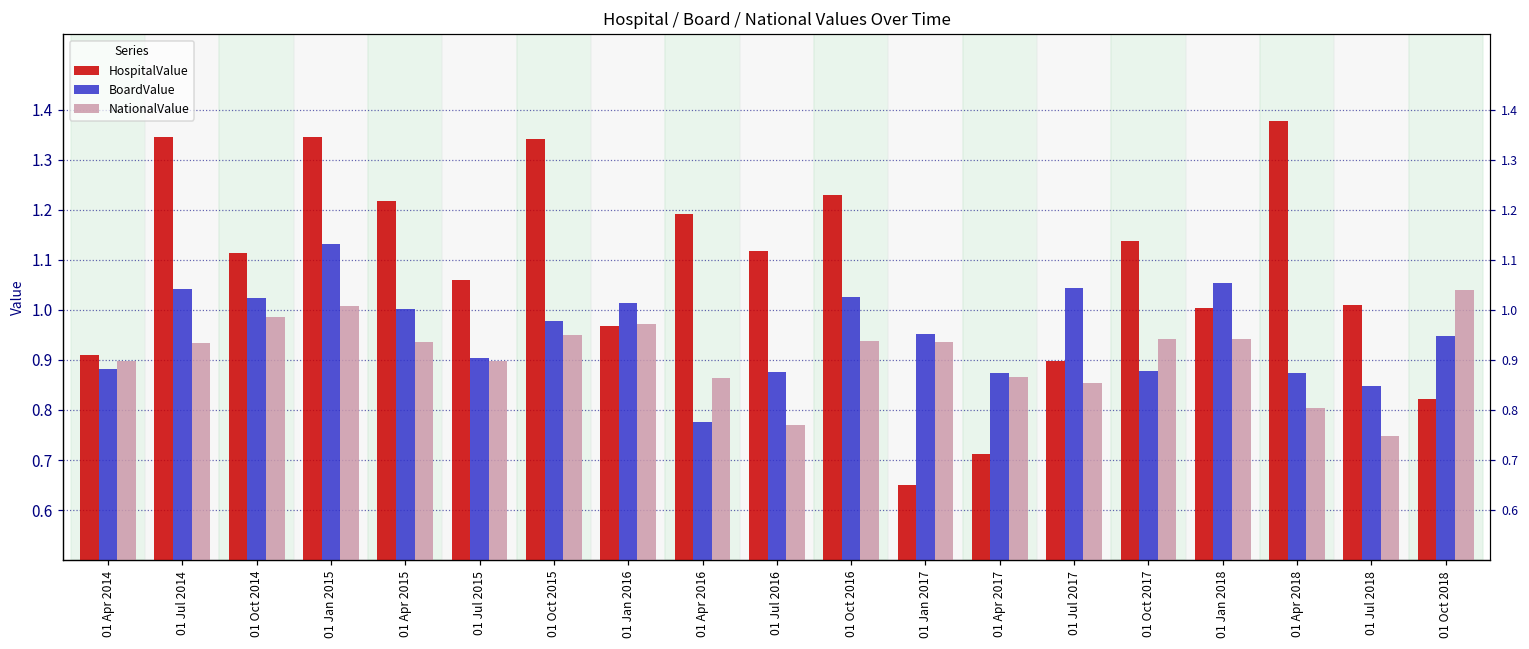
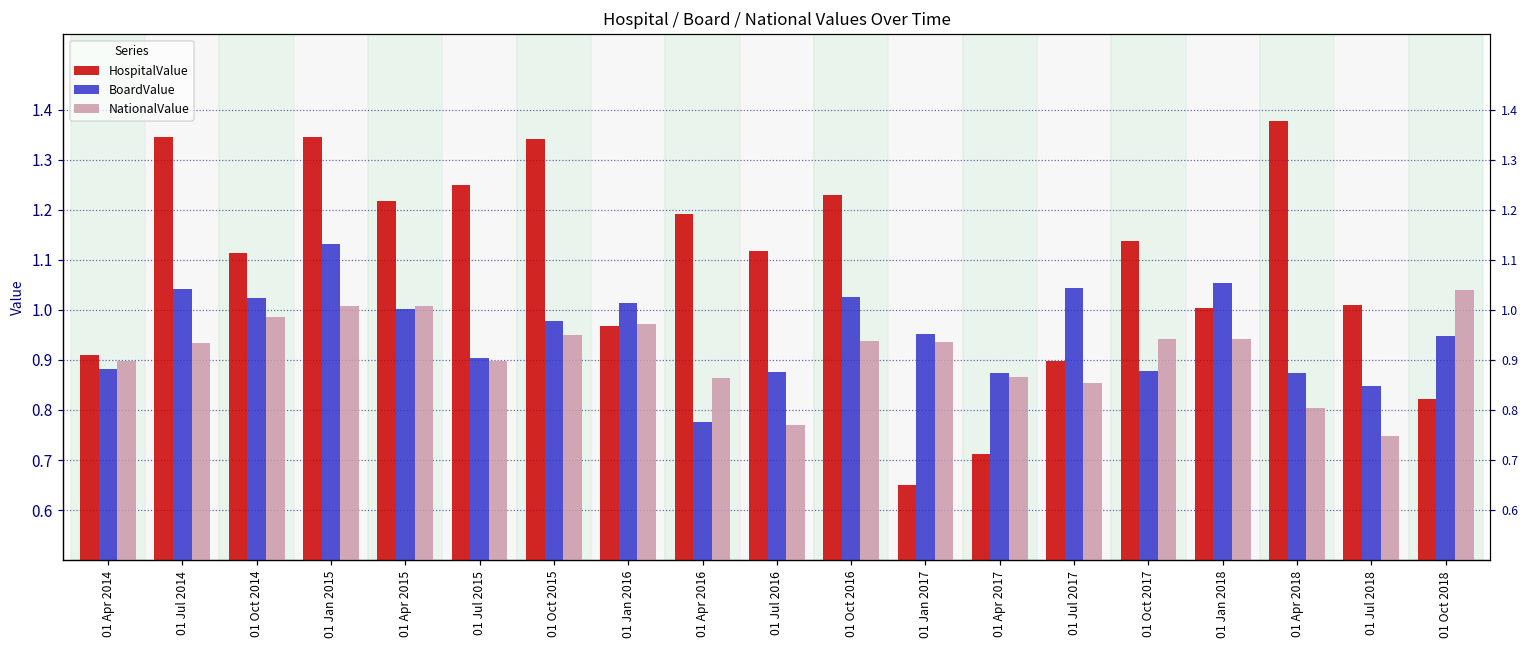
NationalValue, 01 Apr 2015: 0.94 -> 1.01
HospitalValue, 01 Jul 2015: 1.06 -> 1.25
